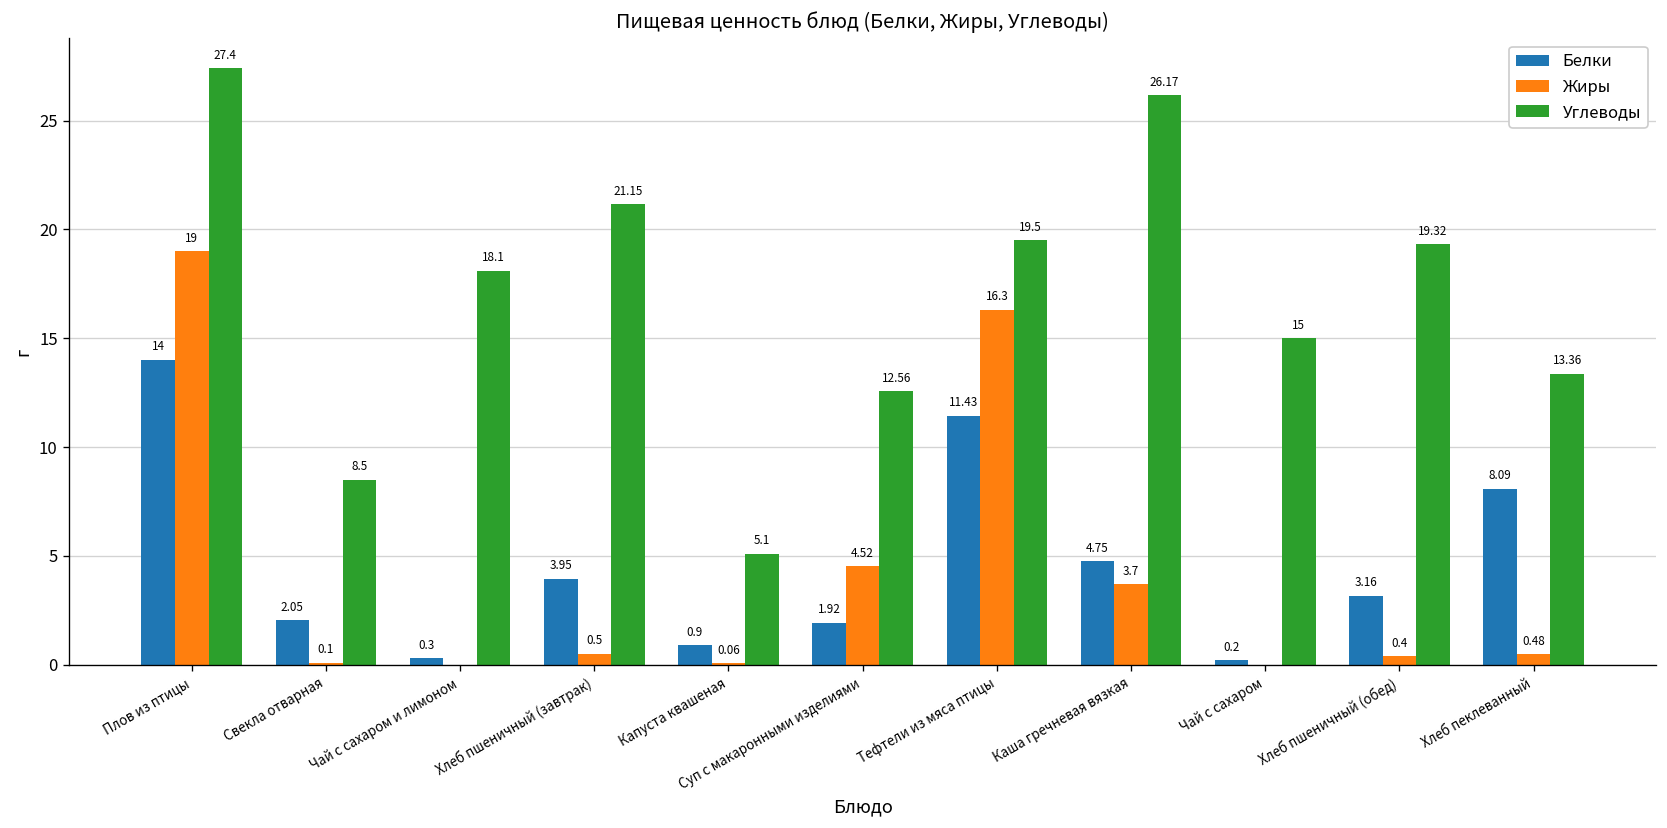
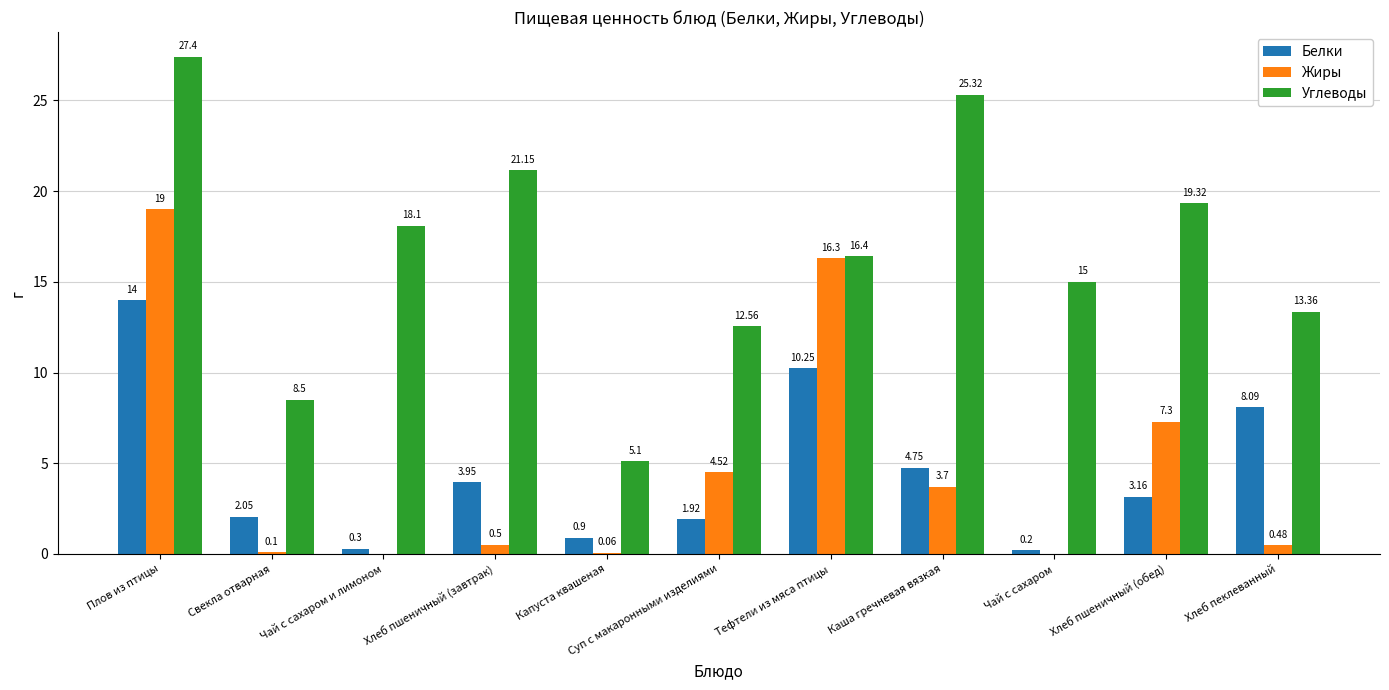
Белки, Тефтели из мяса птицы: 11.43 -> 10.25
Углеводы, Тефтели из мяса птицы: 19.5 -> 16.4
Углеводы, Каша гречневая вязкая: 26.17 -> 25.32
Жиры, Хлеб пшеничный (обед): 0.4 -> 7.3
